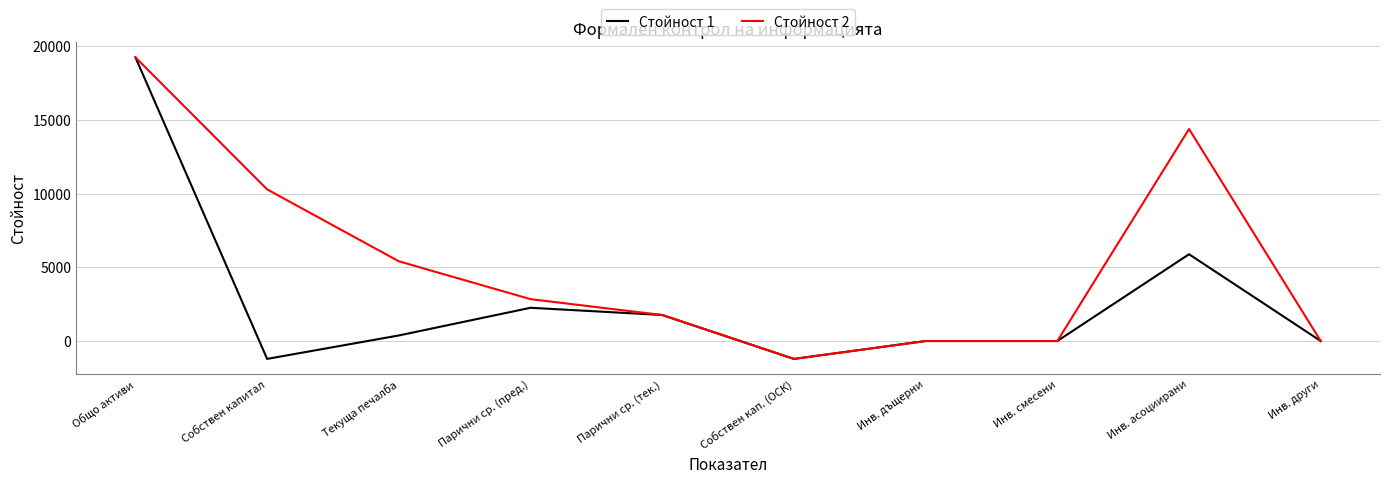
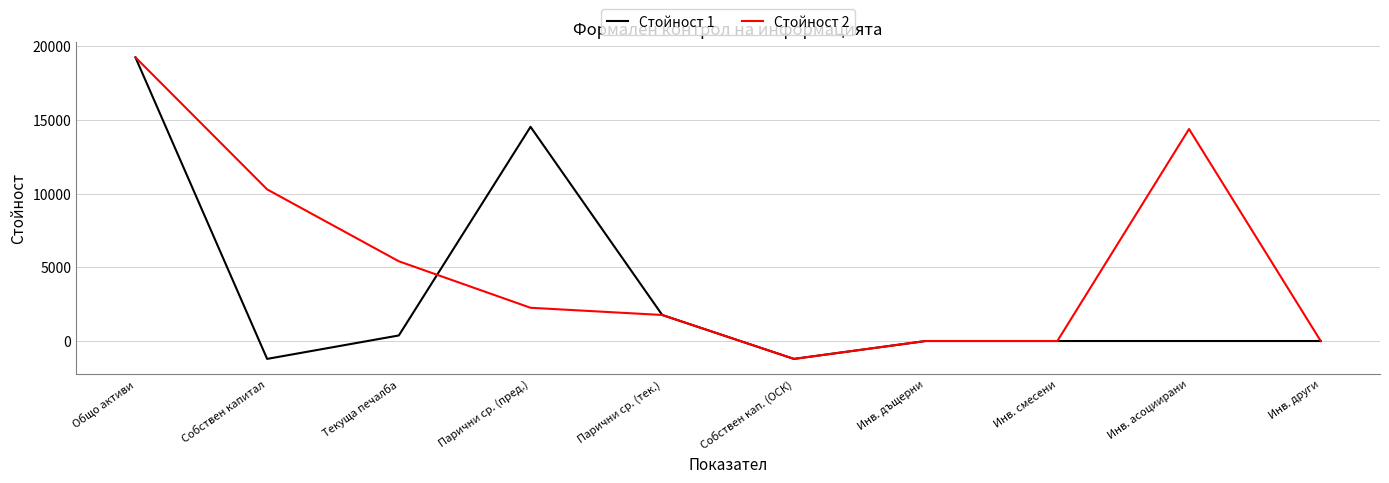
Стойност 1, Парични ср. (пред.): 2300 -> 14500
Стойност 2, Парични ср. (пред.): 2800 -> 2300
Стойност 1, Инв. асоциирани: 5900 -> 0
